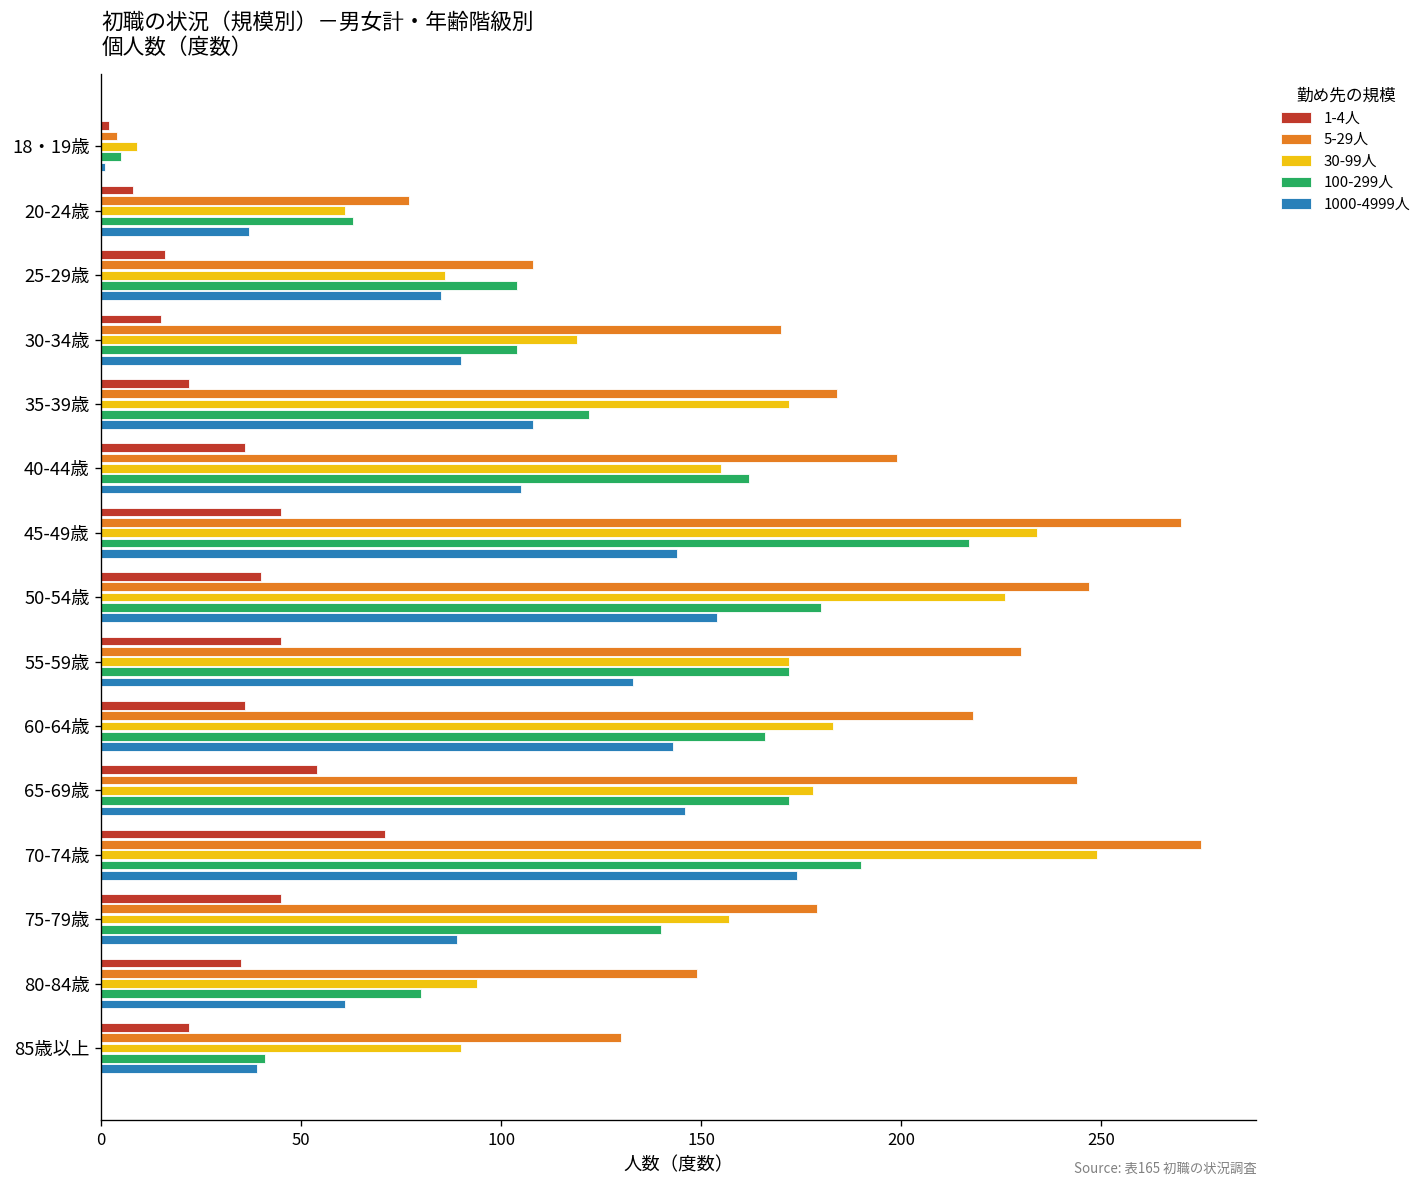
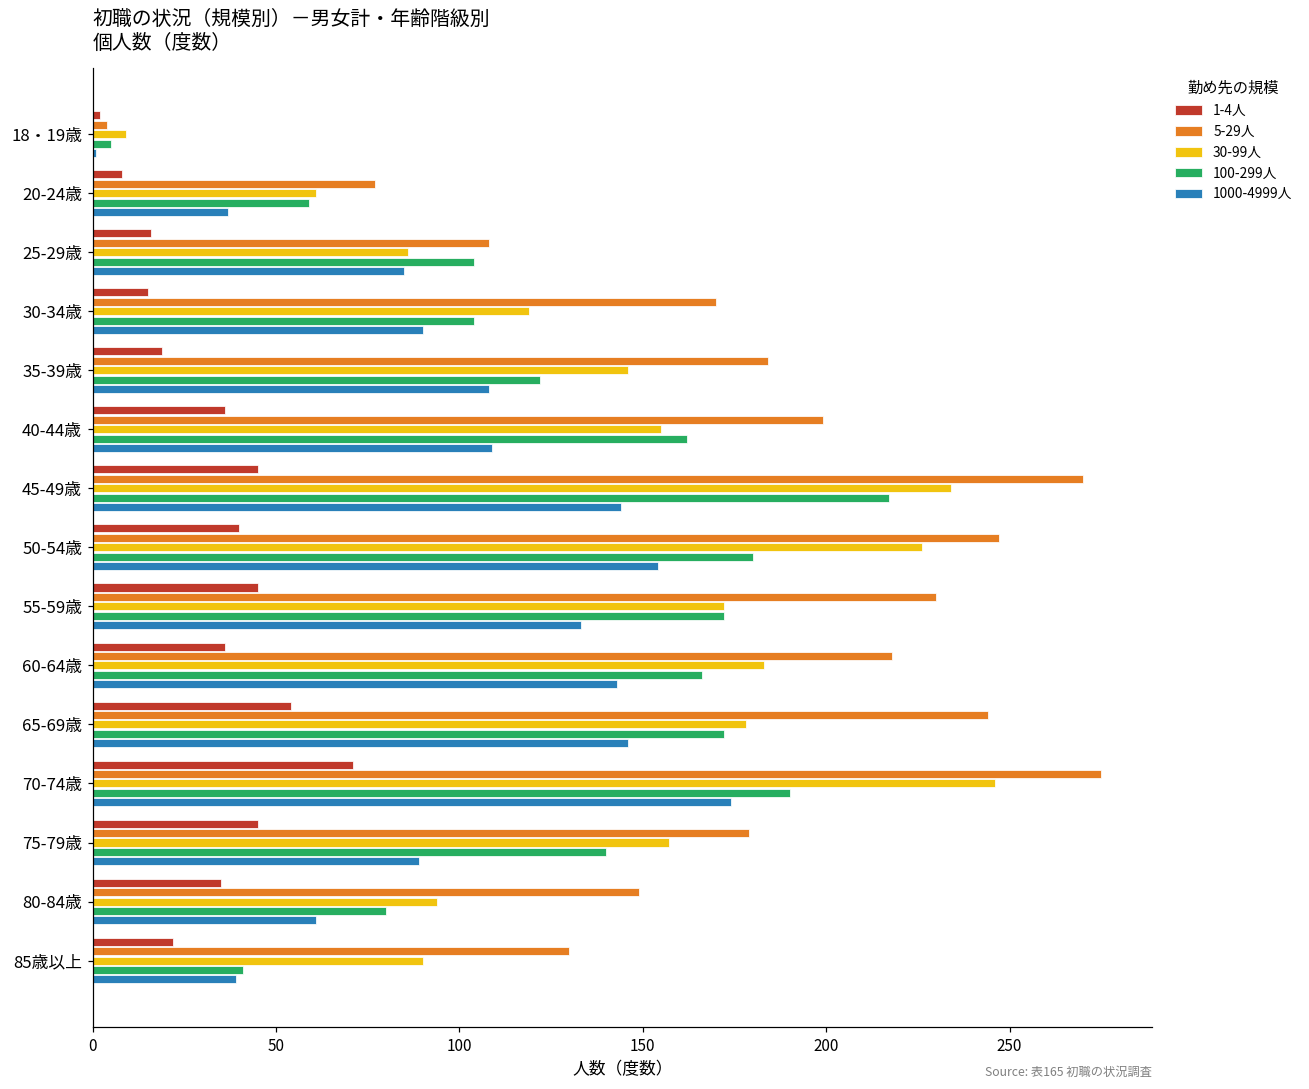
100-299人, 20-24歳: 63 -> 59
1-4人, 35-39歳: 22 -> 19
30-99人, 35-39歳: 172 -> 146
1000-4999人, 40-44歳: 105 -> 109
30-99人, 70-74歳: 249 -> 246
